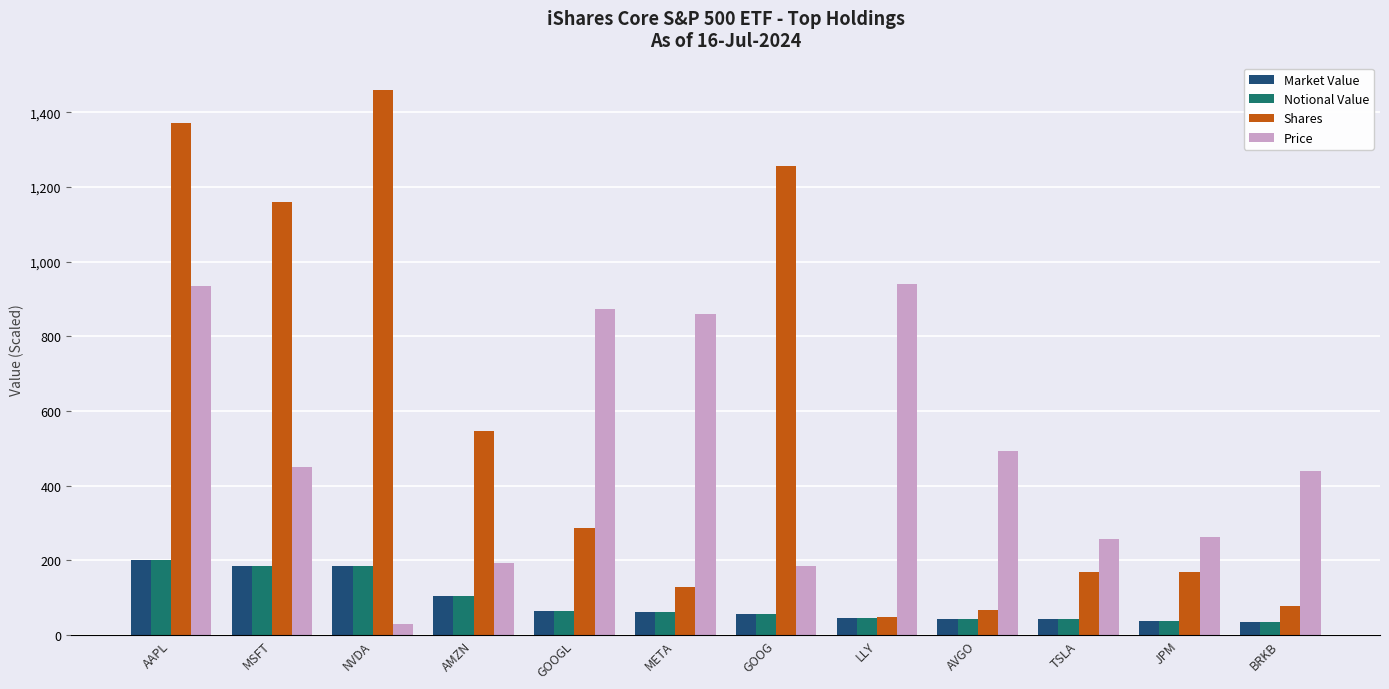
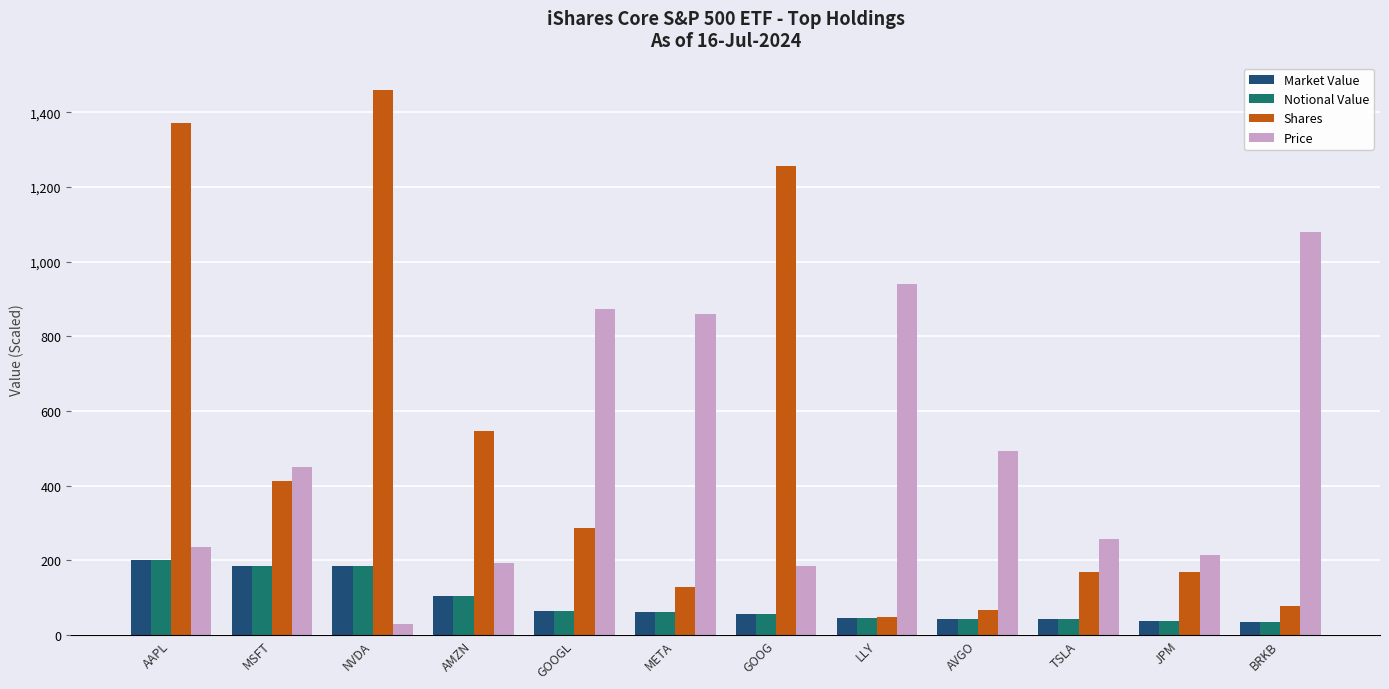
Price, AAPL: 940 -> 230
Shares, MSFT: 1,160 -> 410
Price, JPM: 260 -> 210
Price, BRKB: 440 -> 1,080
